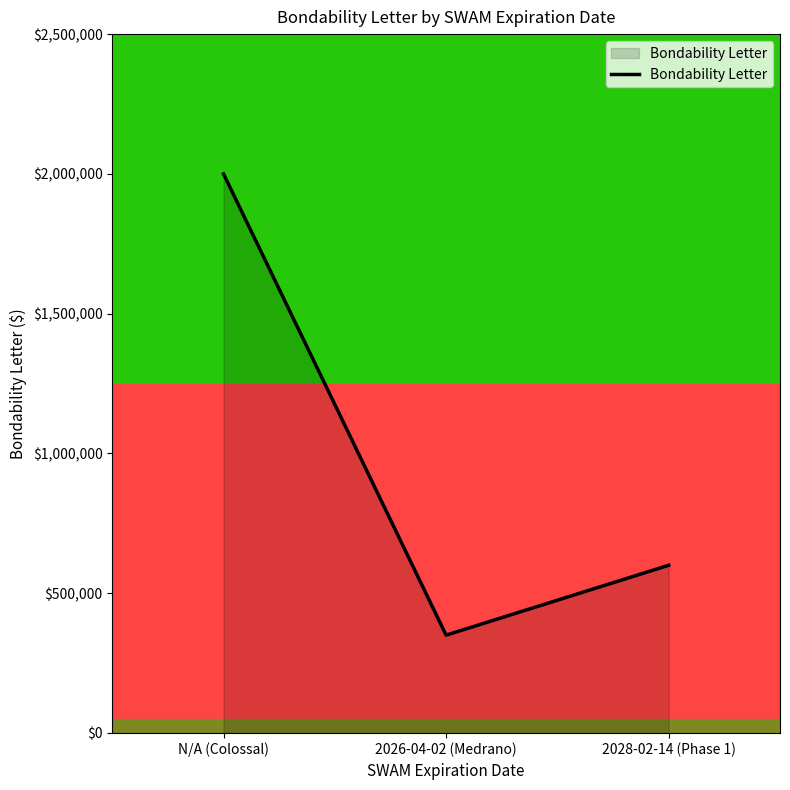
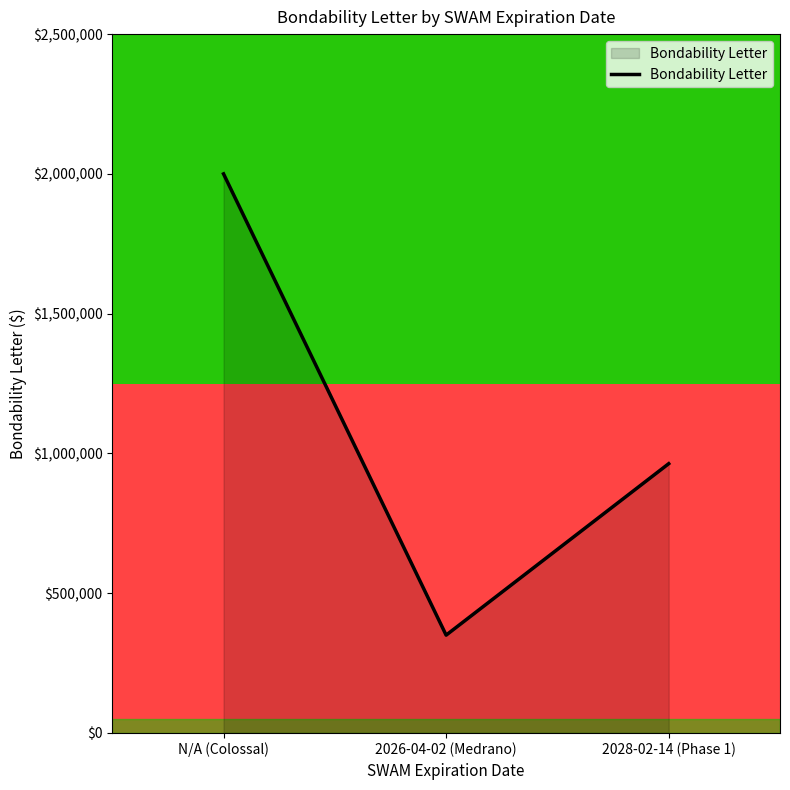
2028-02-14 (Phase 1): $600,000 -> $960,000
